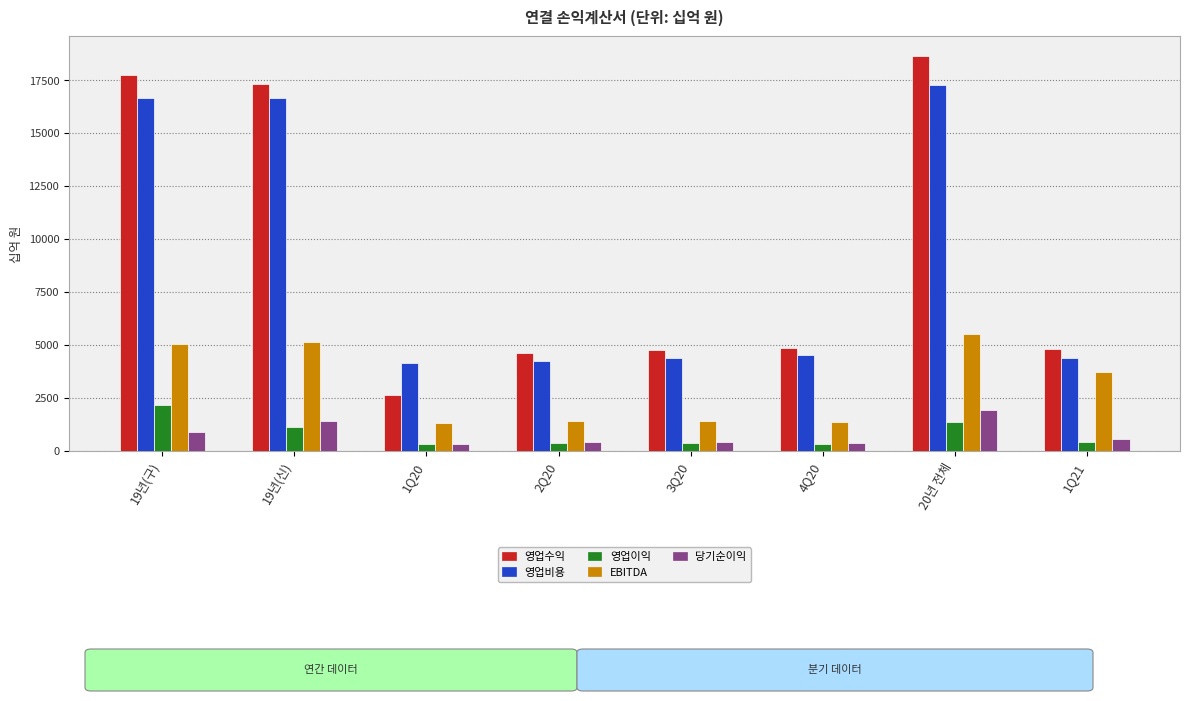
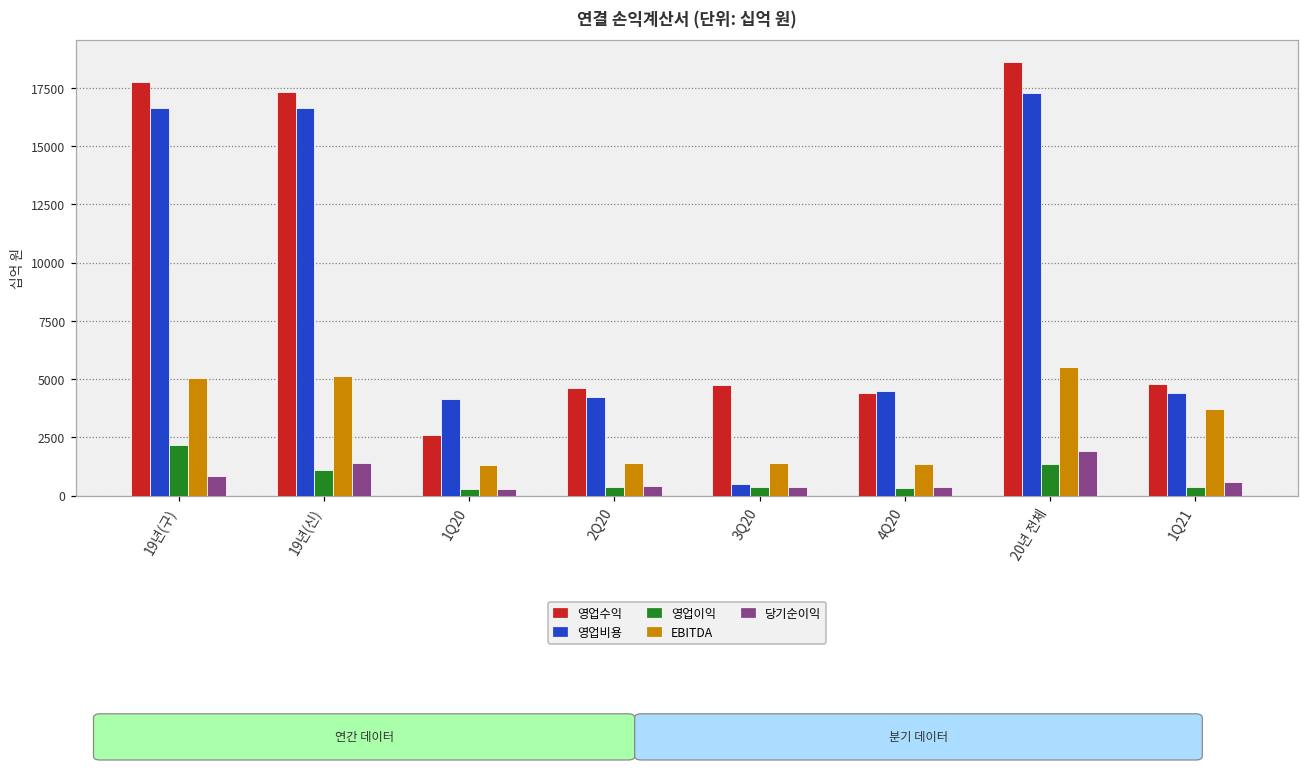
영업비용, 3Q20: 4400 -> 500
영업수익, 4Q20: 4800 -> 4400
